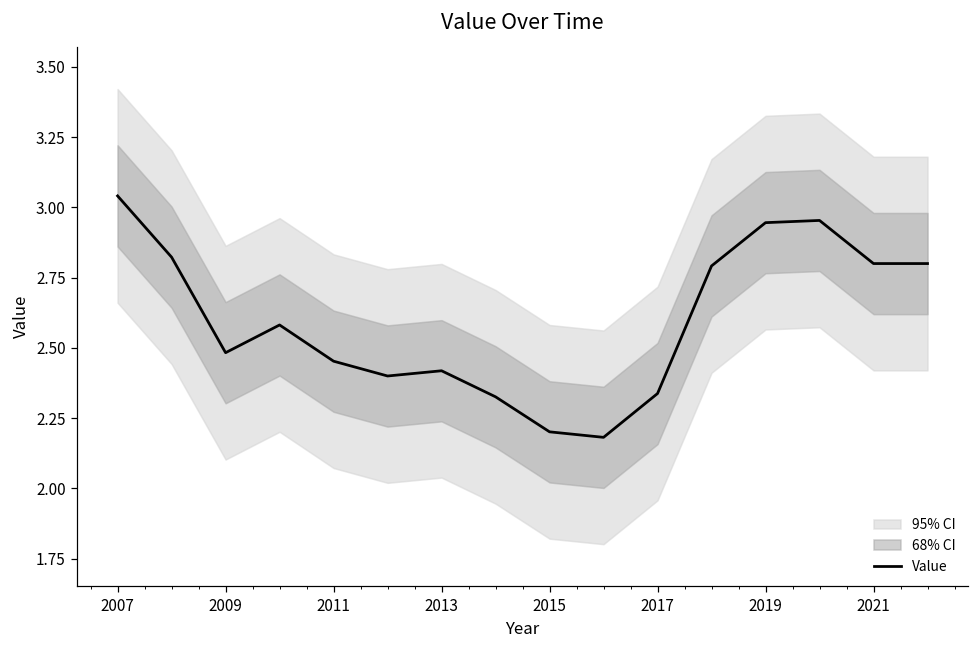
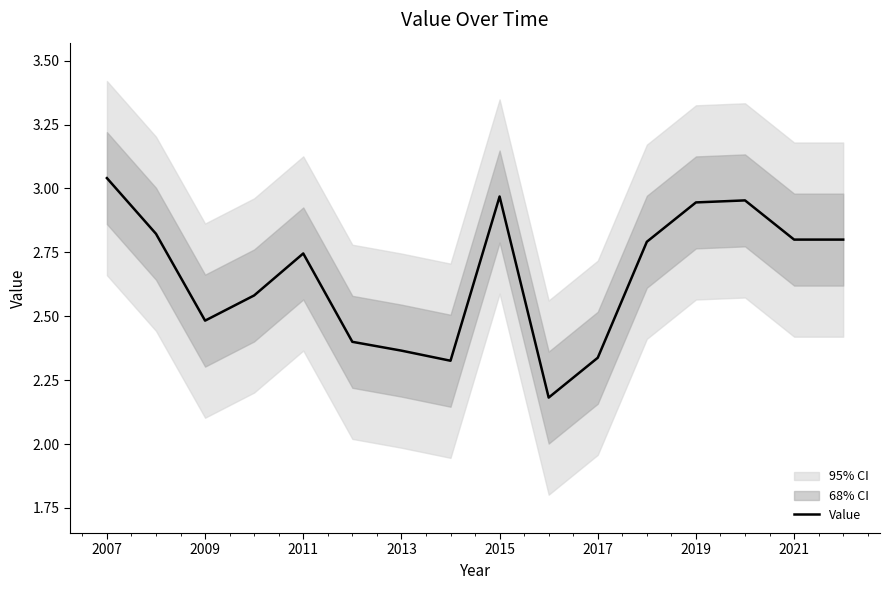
Value, 2011: 2.45 -> 2.75
Value, 2013: 2.42 -> 2.37
Value, 2015: 2.20 -> 2.97
